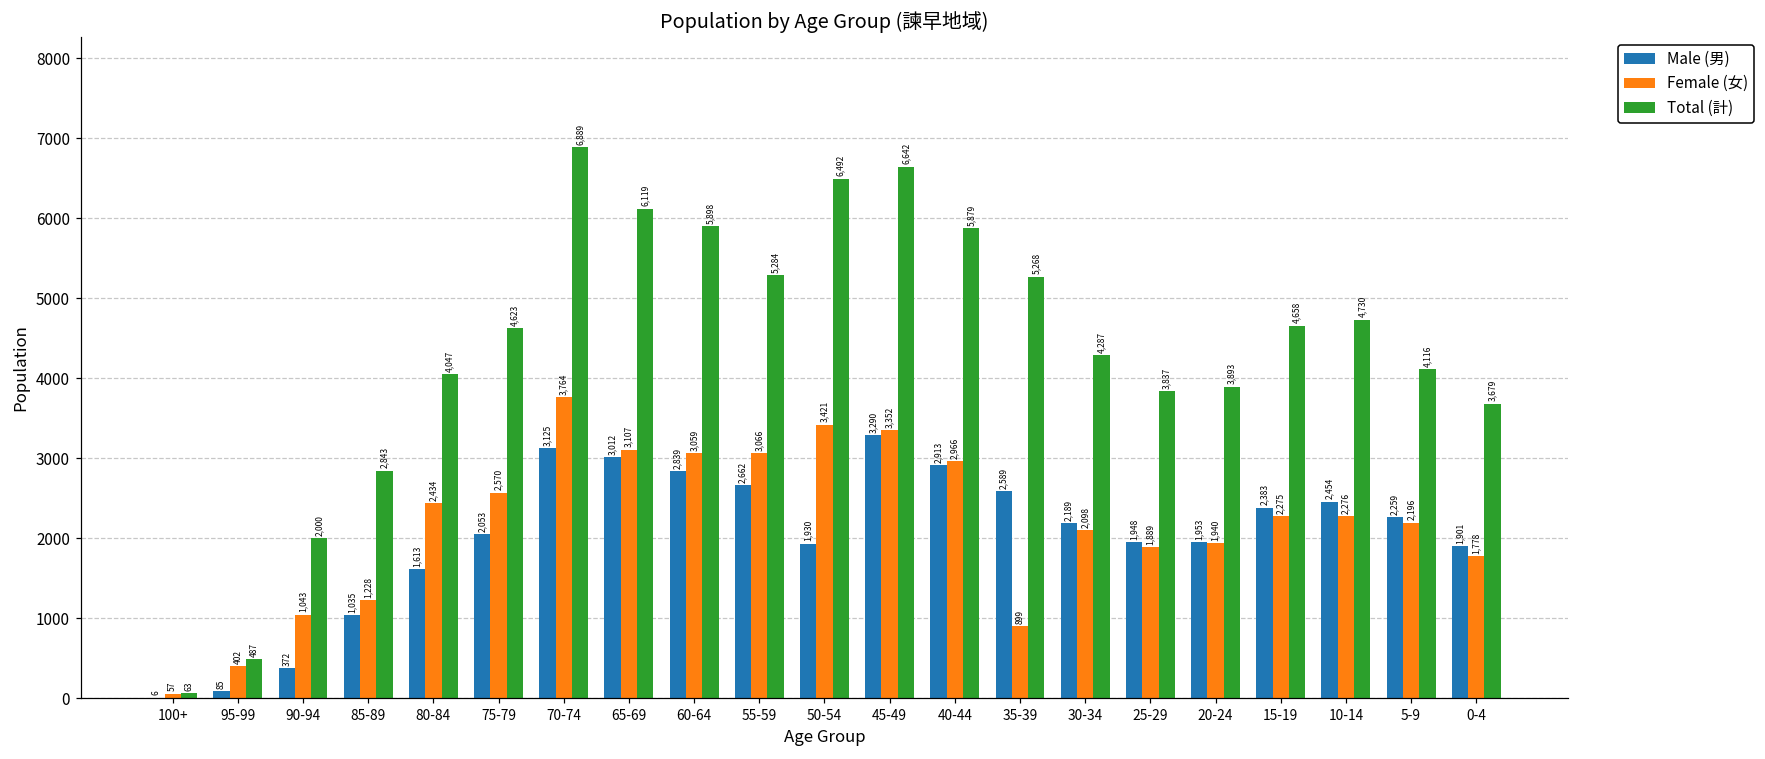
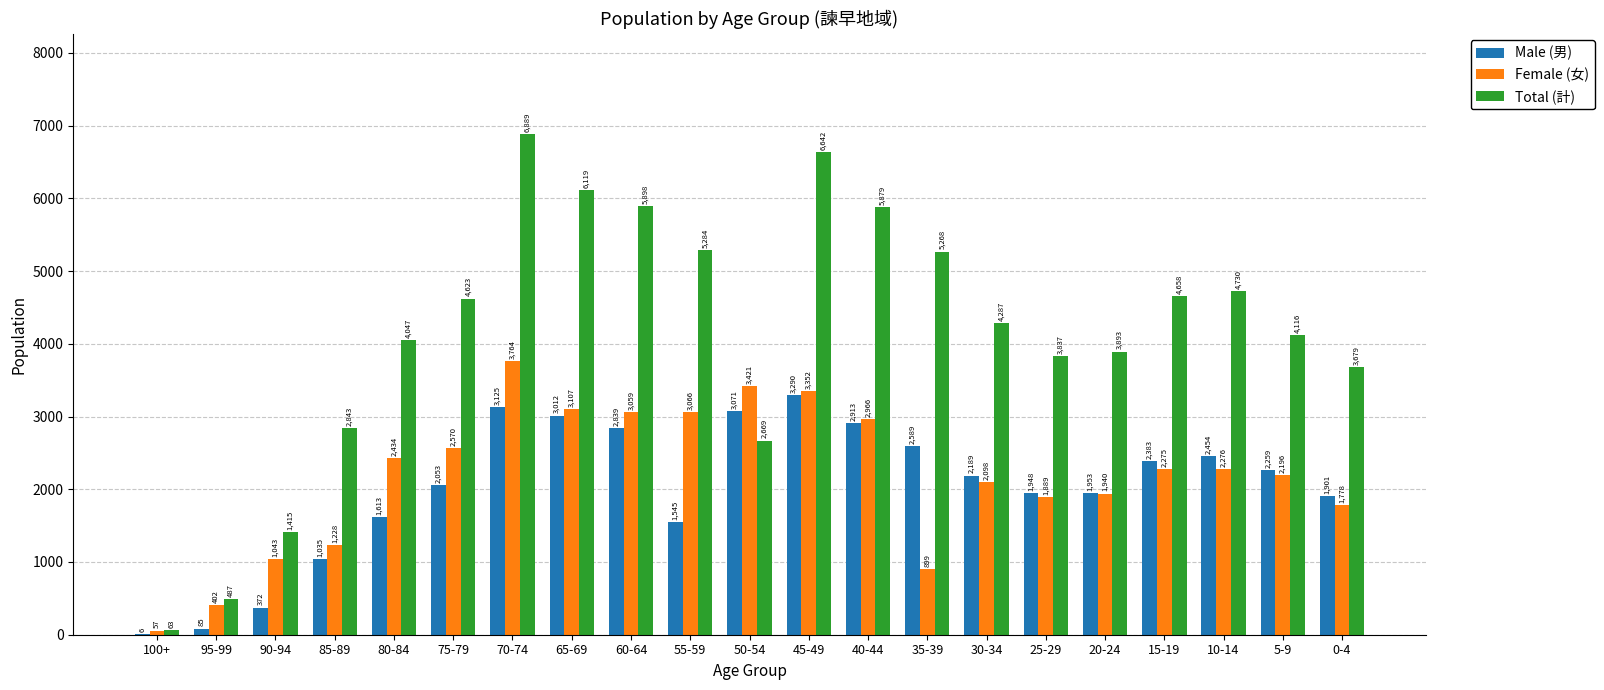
Total (計), 90-94: 2,000 -> 1,415
Male (男), 55-59: 2,662 -> 1,545
Male (男), 50-54: 1,930 -> 3,071
Total (計), 50-54: 6,492 -> 2,669
